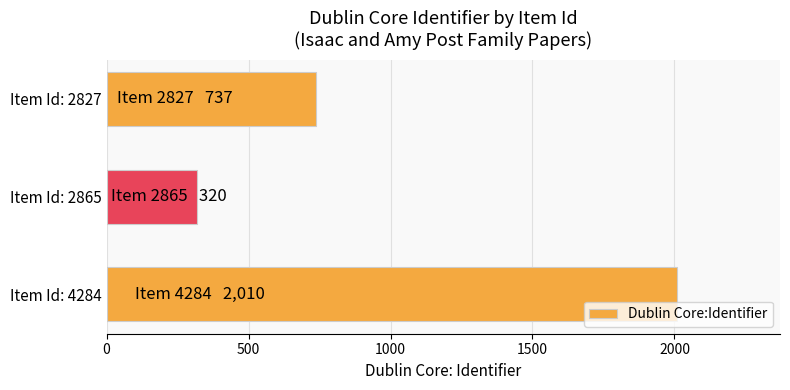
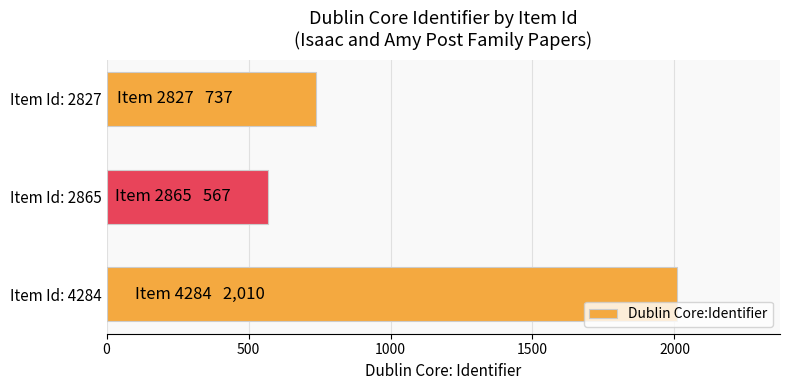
Item Id: 2865: 320 -> 567
